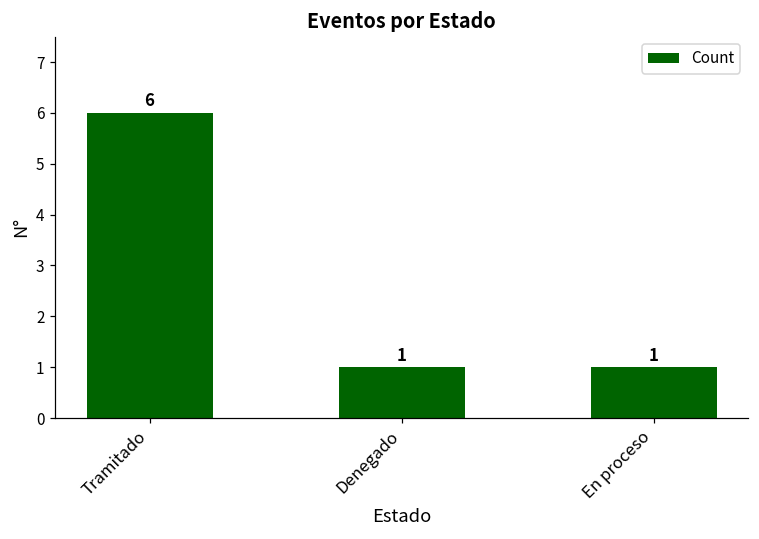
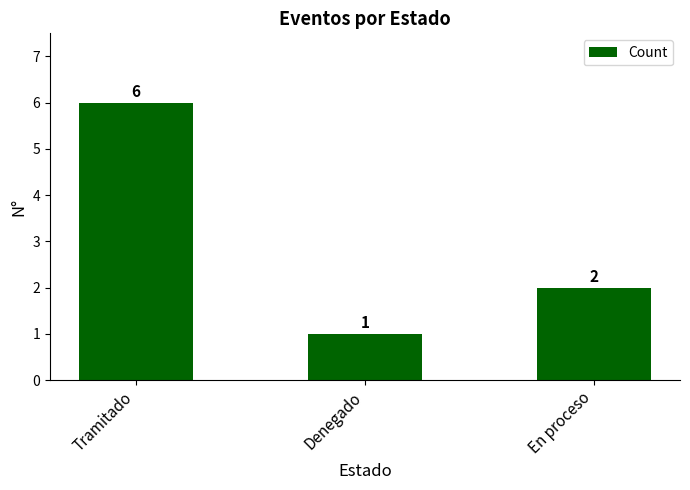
En proceso: 1 -> 2
